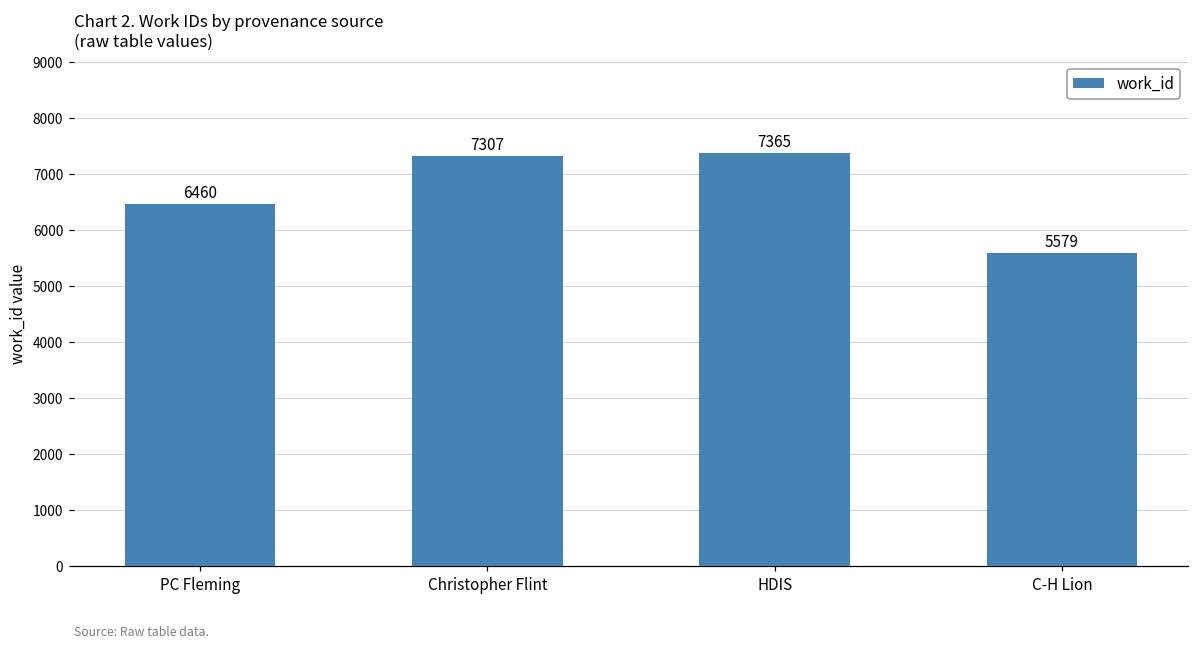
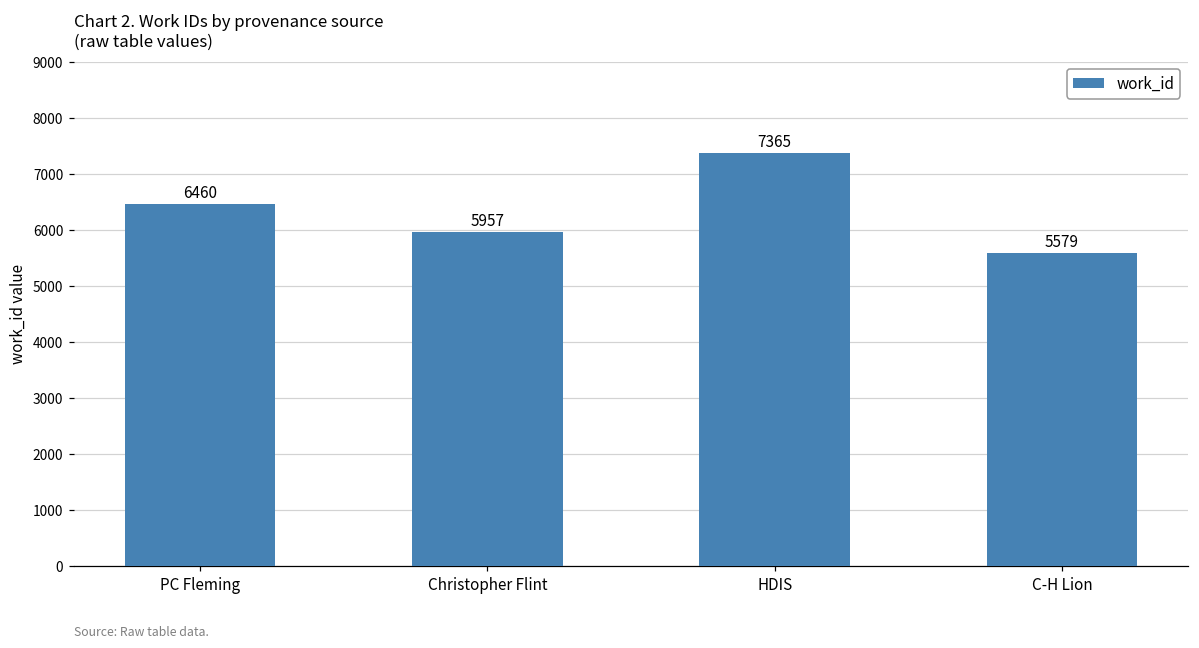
Christopher Flint: 7307 -> 5957
